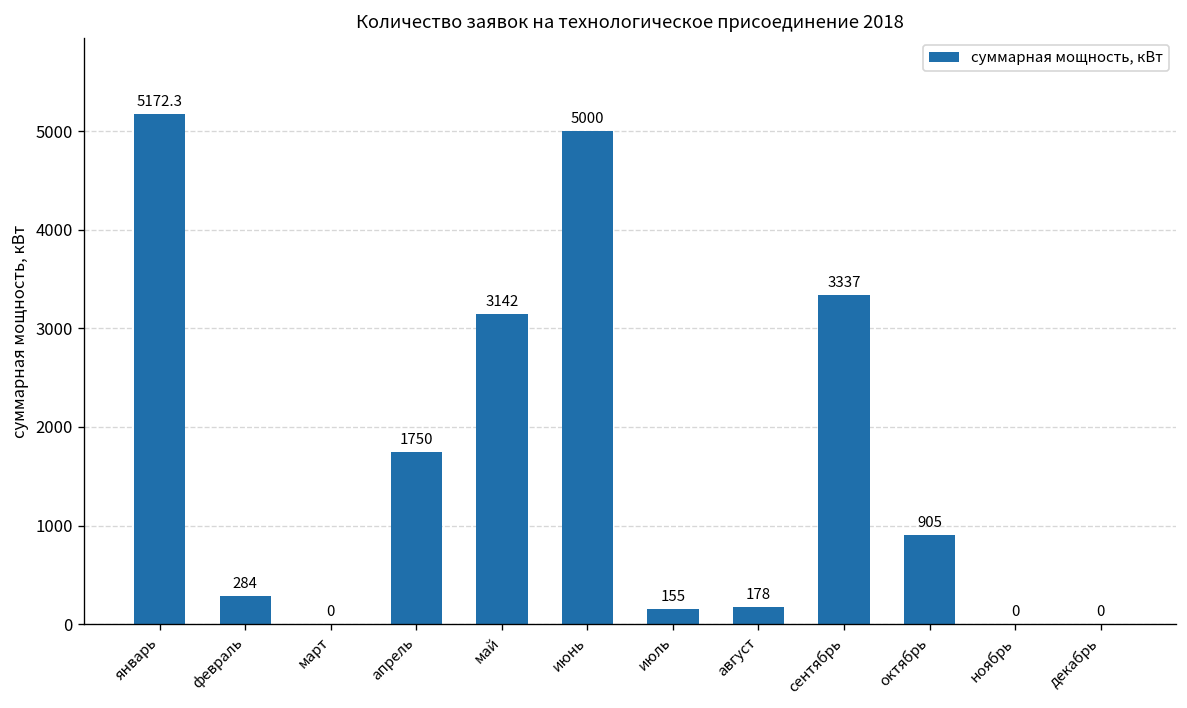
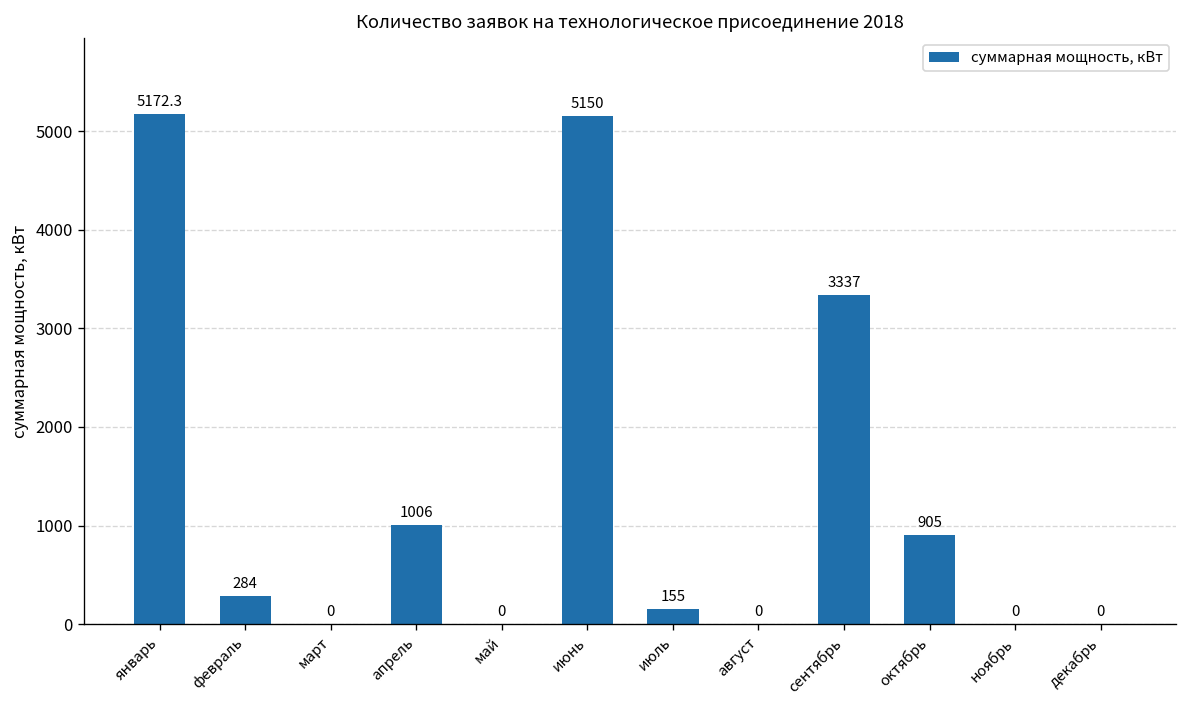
апрель: 1750 -> 1006
май: 3142 -> 0
июнь: 5000 -> 5150
август: 178 -> 0
